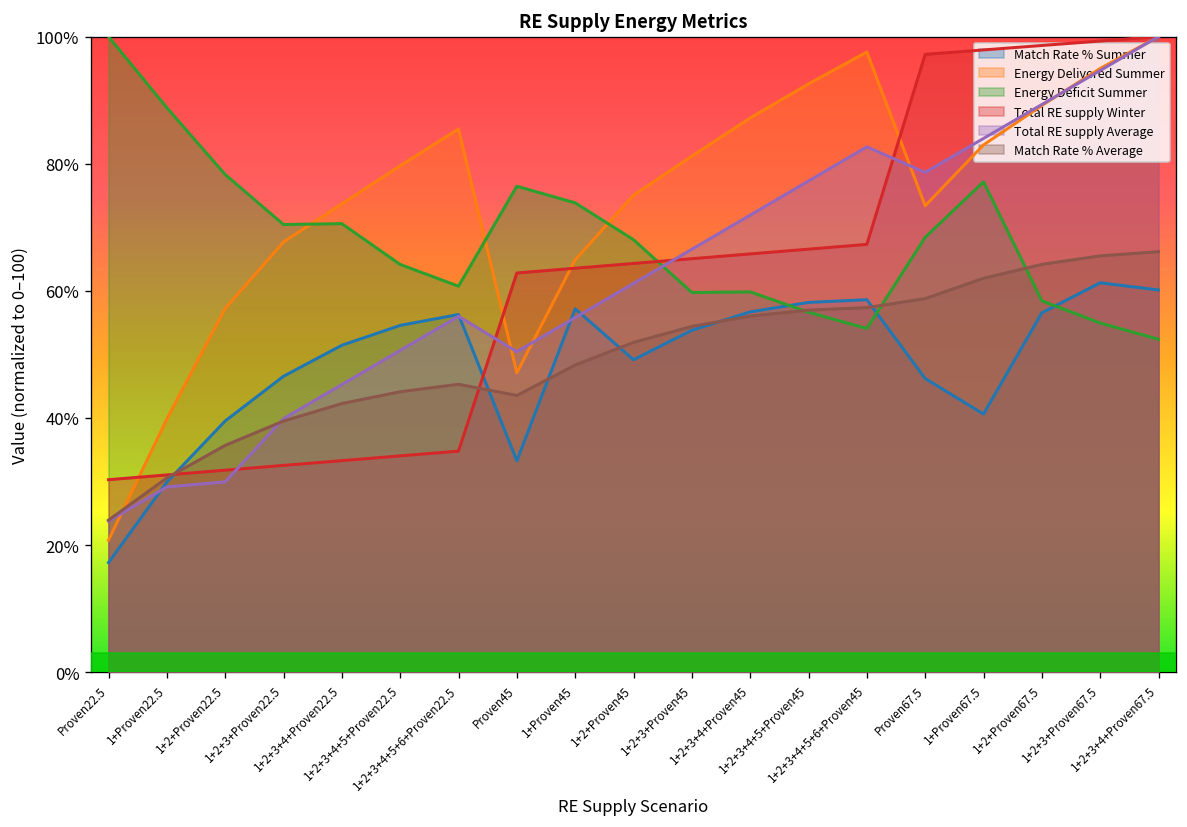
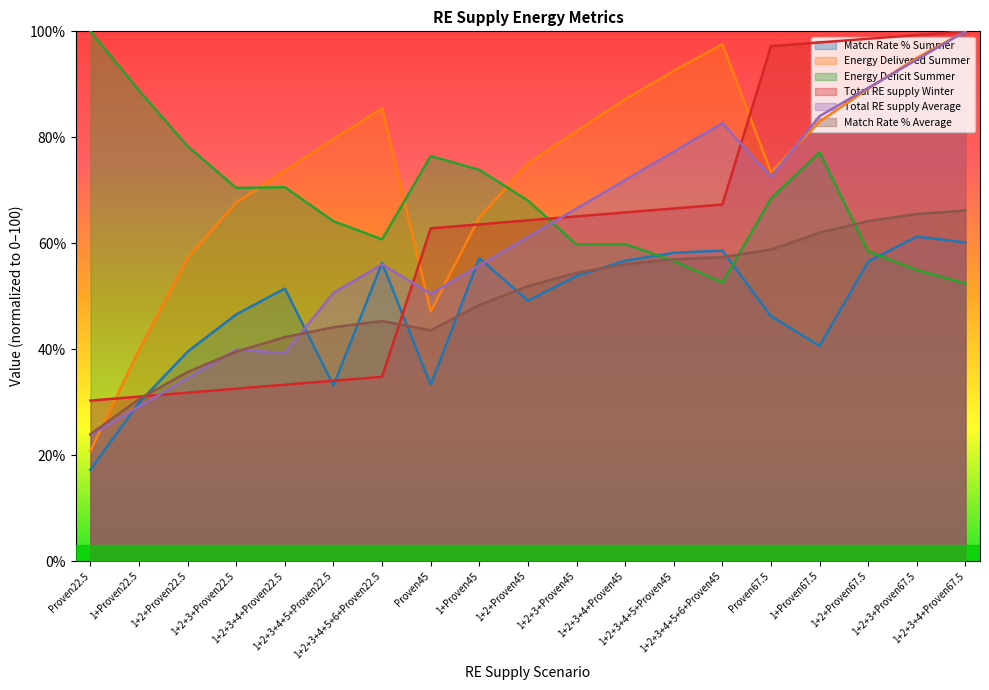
Total RE supply Average, 1+2+Proven22.5: 30% -> 35%
Total RE supply Average, 1+2+3+4+Proven22.5: 45% -> 39%
Match Rate % Summer, 1+2+3+4+5+Proven22.5: 55% -> 33%
Energy Deficit Summer, 1+2+3+4+5+6+Proven45: 54% -> 53%
Total RE supply Average, Proven67.5: 79% -> 72%
